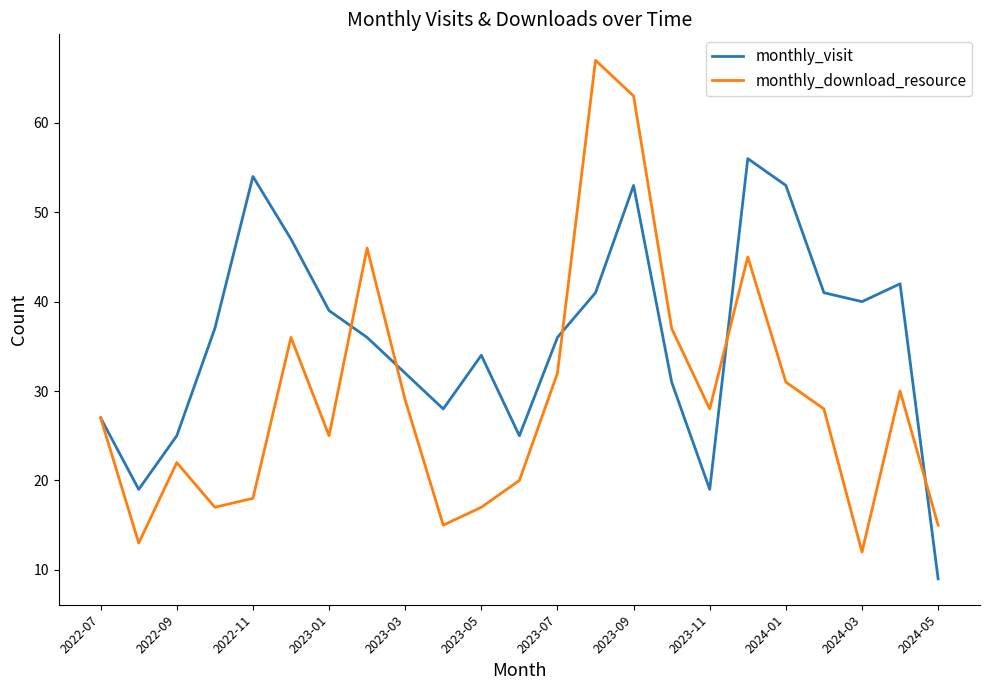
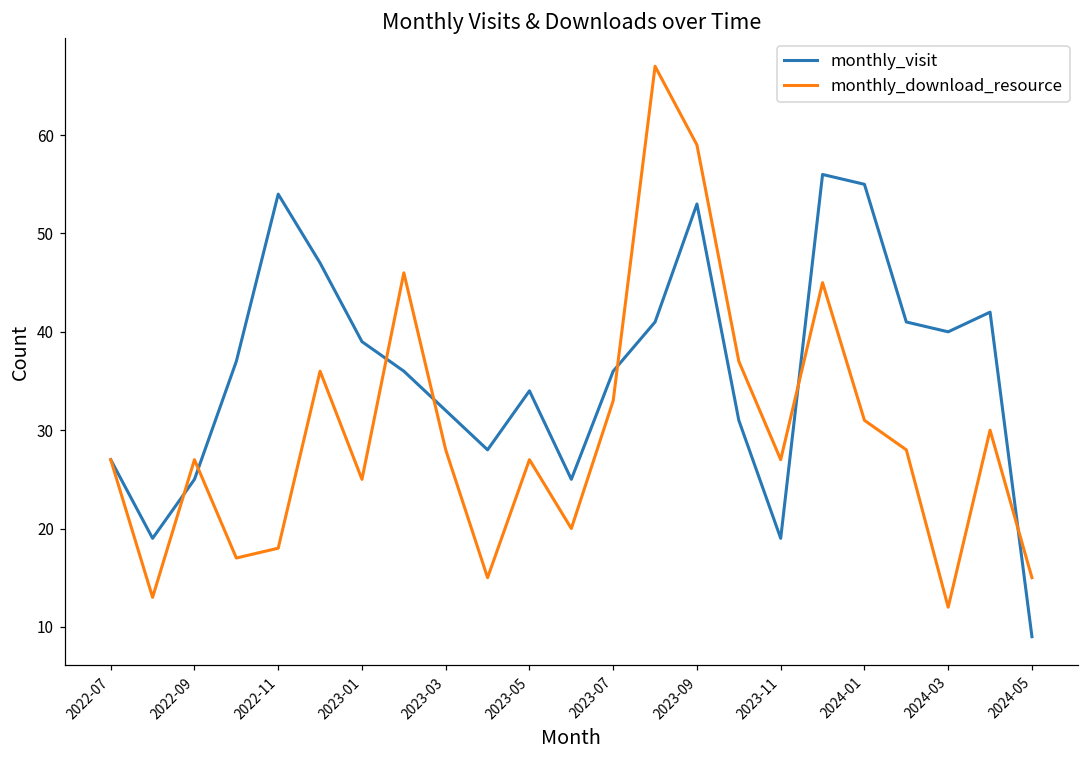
monthly_download_resource, 2022-09: 22 -> 27
monthly_download_resource, 2023-03: 29 -> 28
monthly_download_resource, 2023-05: 17 -> 27
monthly_download_resource, 2023-07: 32 -> 33
monthly_download_resource, 2023-09: 63 -> 59
monthly_download_resource, 2023-11: 28 -> 27
monthly_visit, 2024-01: 53 -> 55
